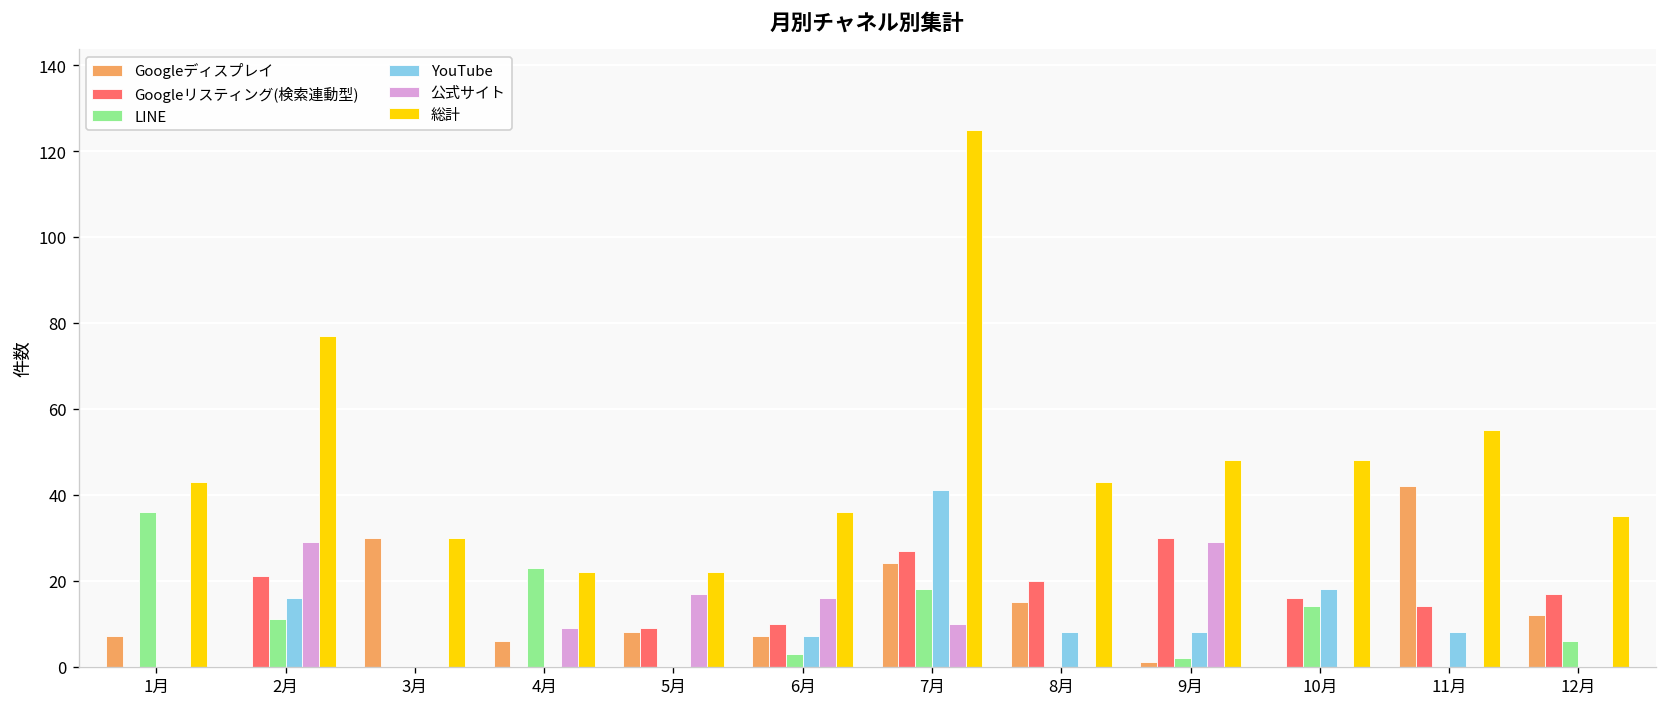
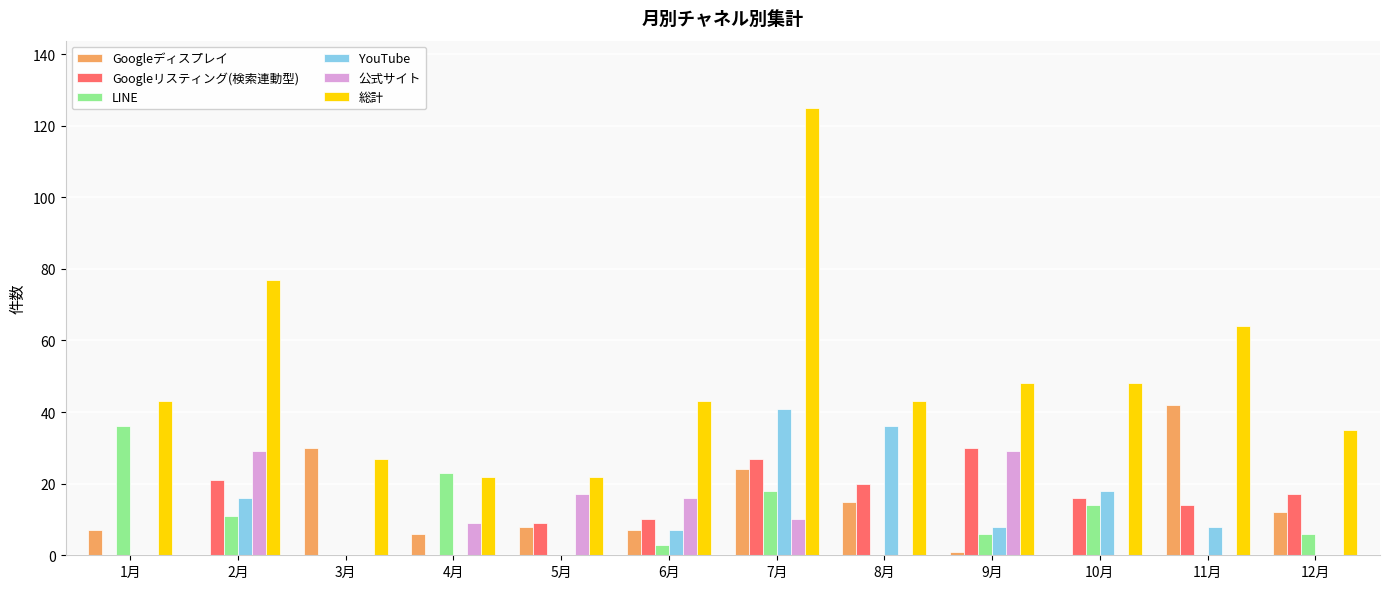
総計, 3月: 30 -> 27
総計, 6月: 36 -> 43
YouTube, 8月: 8 -> 36
LINE, 9月: 2 -> 6
総計, 11月: 55 -> 64
